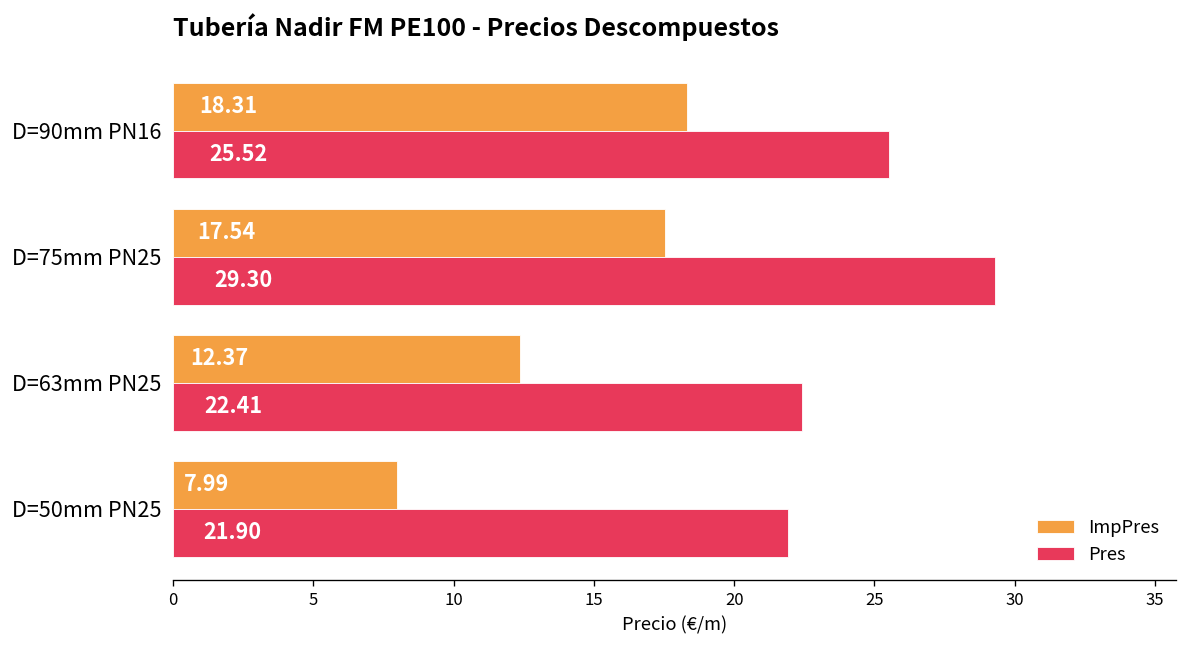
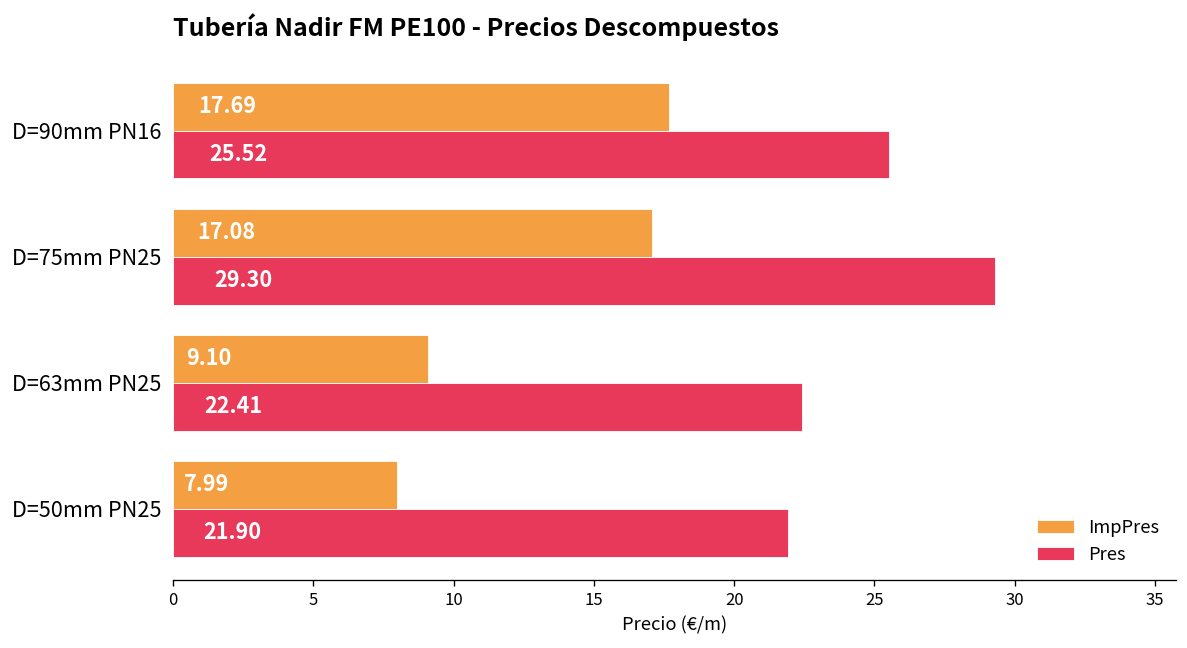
ImpPres, D=90mm PN16: 18.31 -> 17.69
ImpPres, D=75mm PN25: 17.54 -> 17.08
ImpPres, D=63mm PN25: 12.37 -> 9.10
